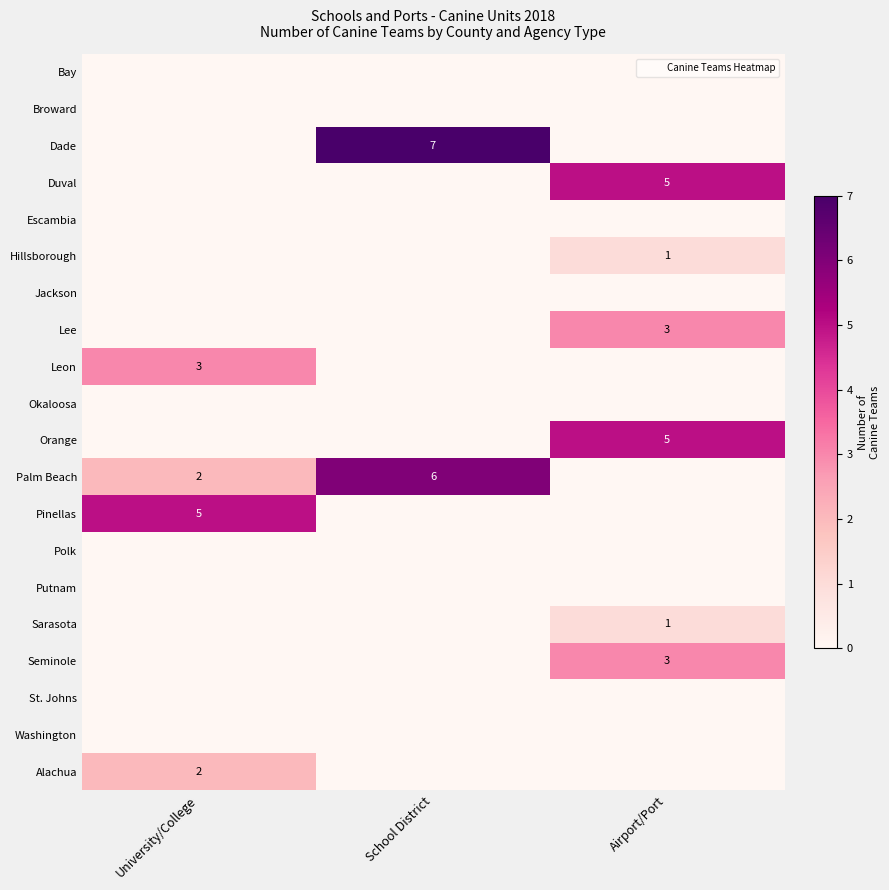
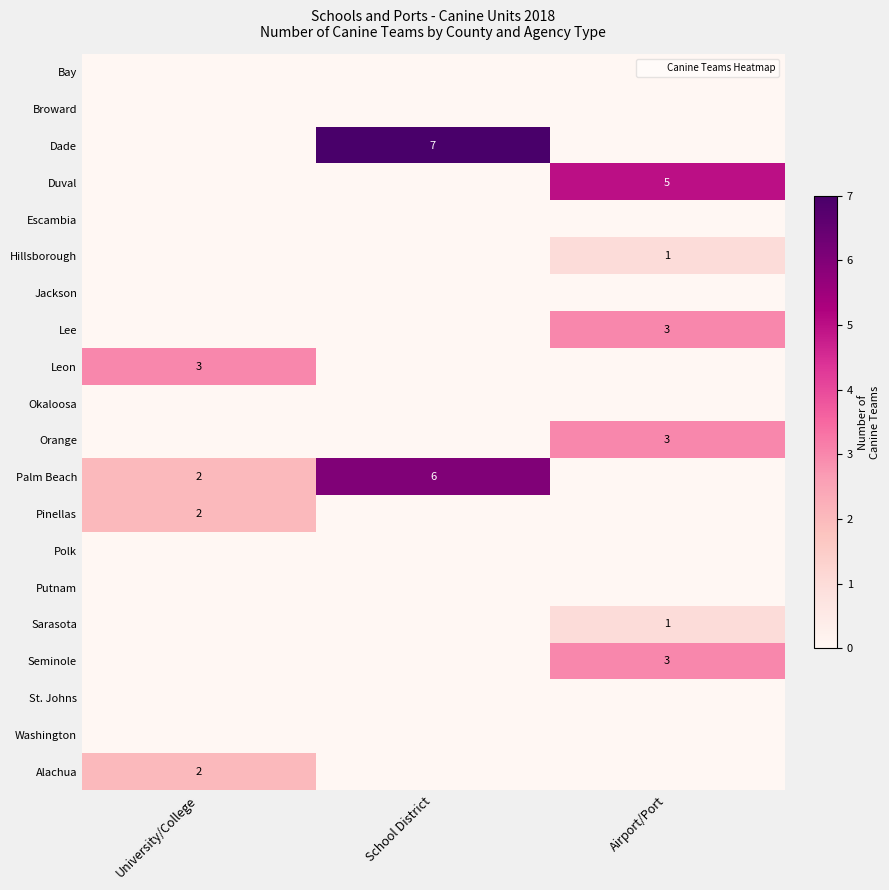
Orange, Airport/Port: 5 -> 3
Pinellas, University/College: 5 -> 2
